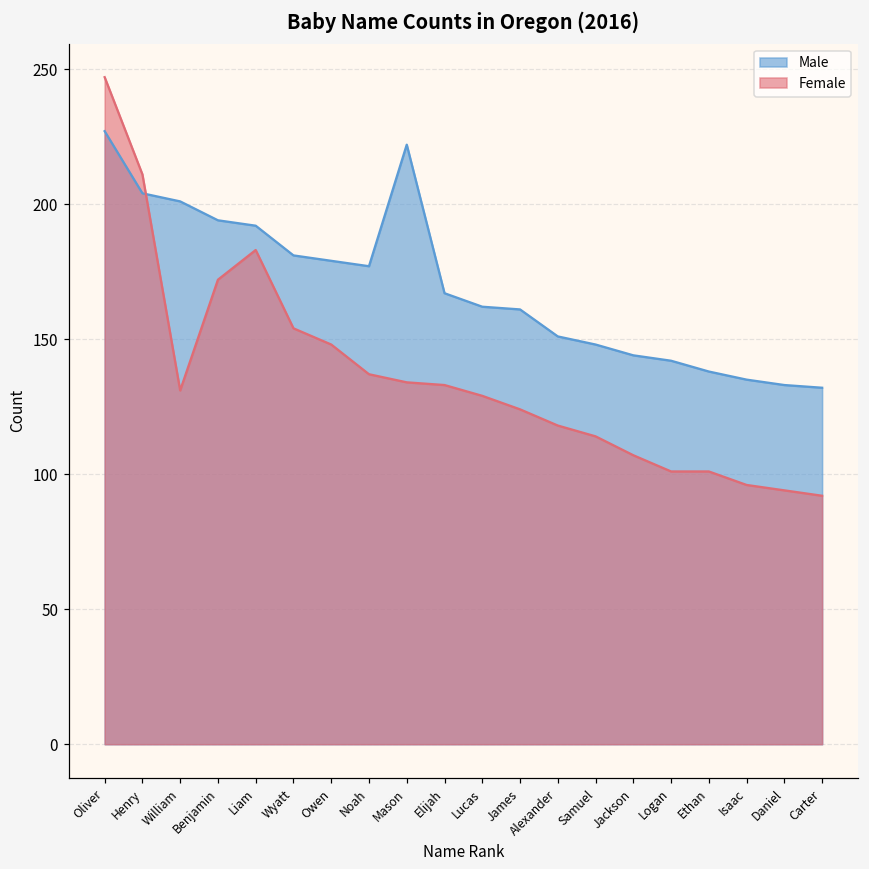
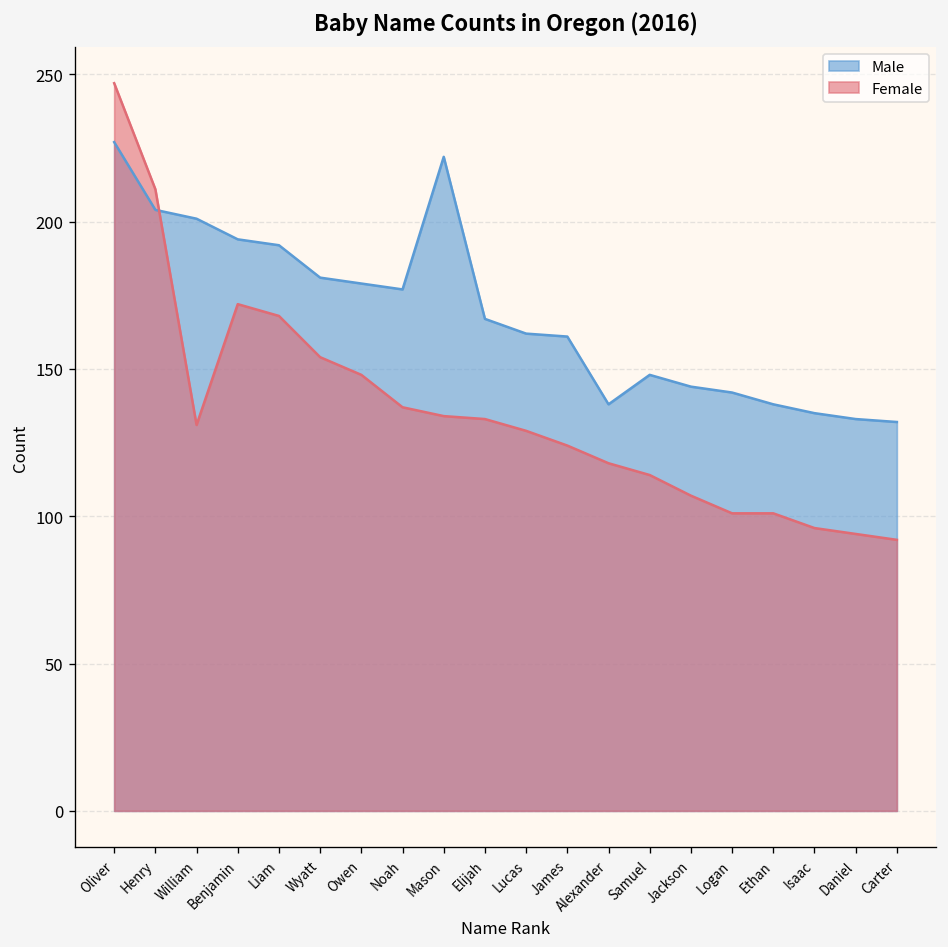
Female, Liam: 183 -> 168
Male, Alexander: 151 -> 138
